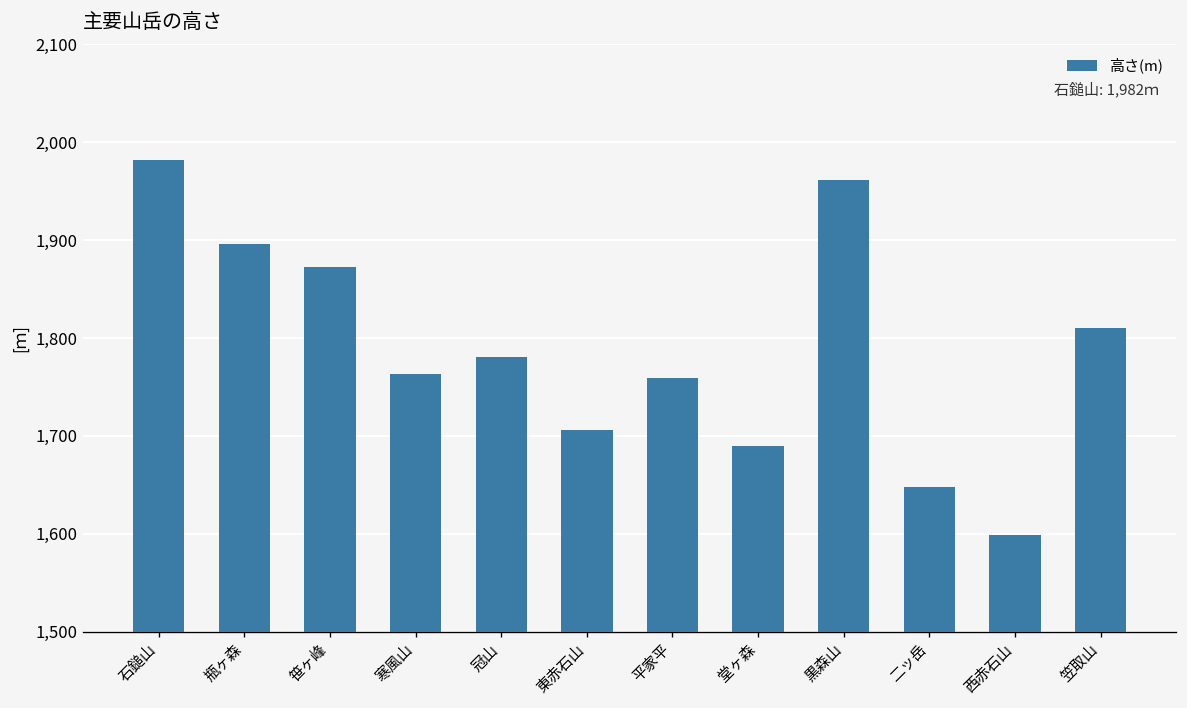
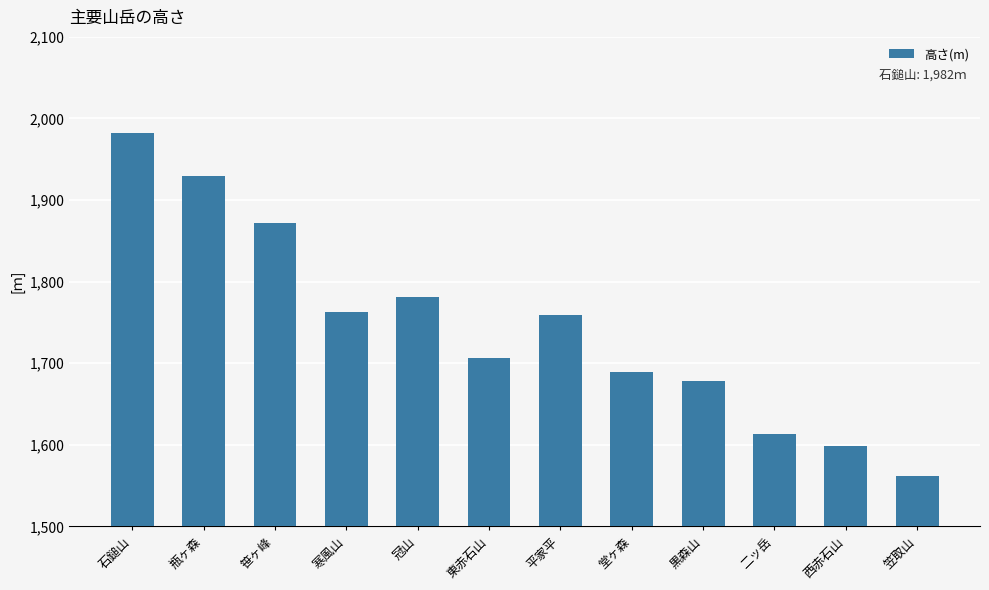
瓶ヶ森: 1,900 -> 1,930
黒森山: 1,960 -> 1,680
二ッ岳: 1,650 -> 1,610
笠取山: 1,810 -> 1,560
